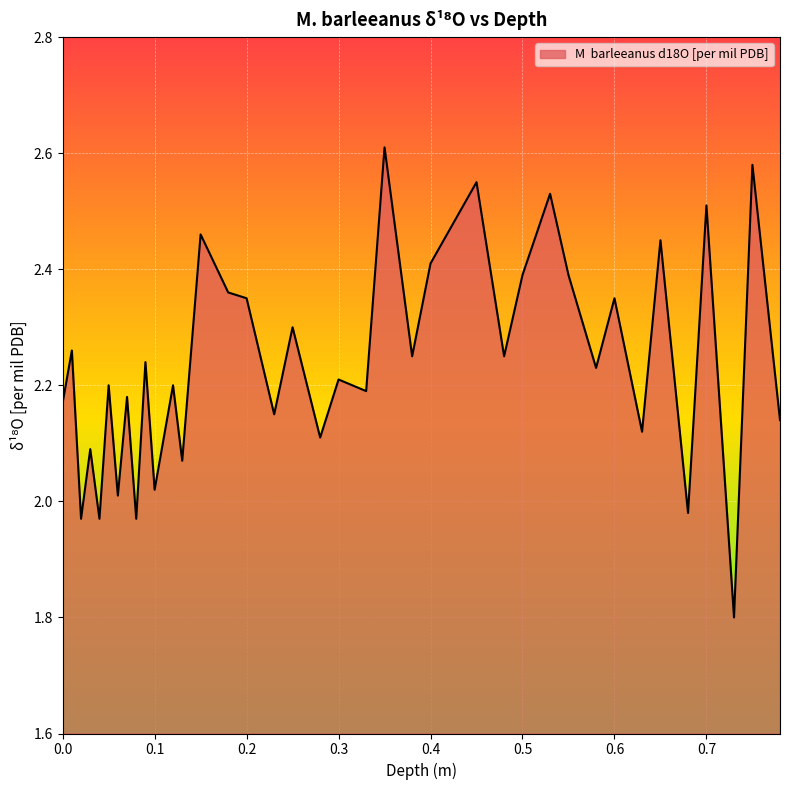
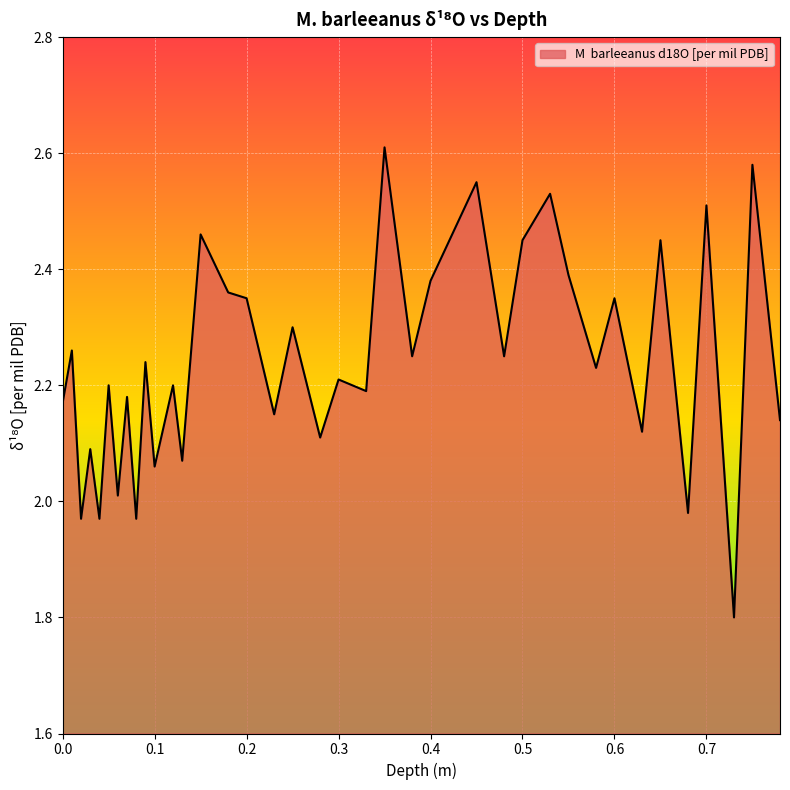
0.1: 2.02 -> 2.06
0.4: 2.41 -> 2.38
0.5: 2.39 -> 2.45
